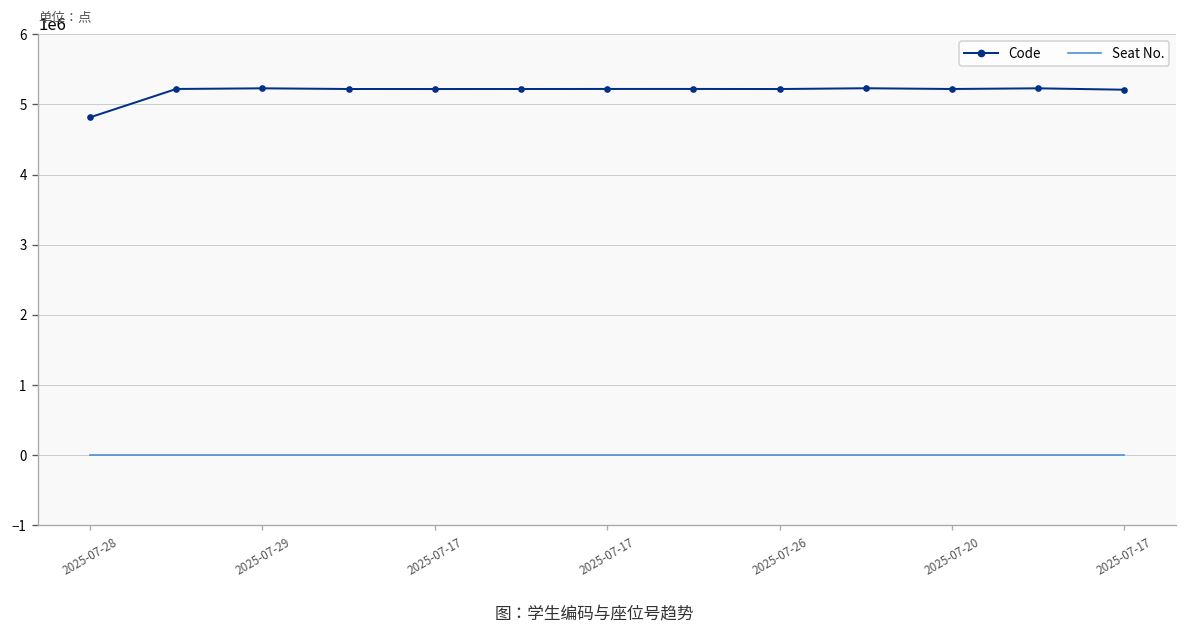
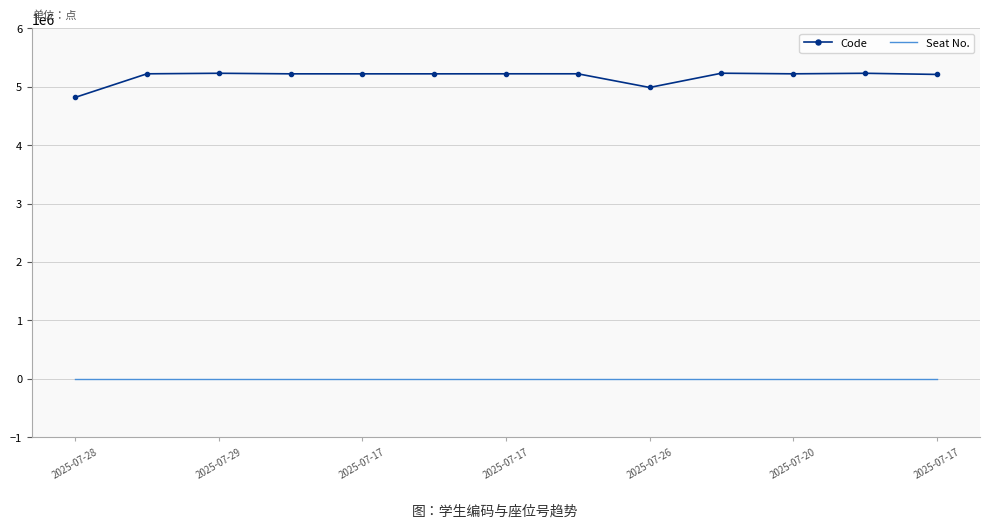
Code, 2025-07-26: 5200000 -> 5000000
